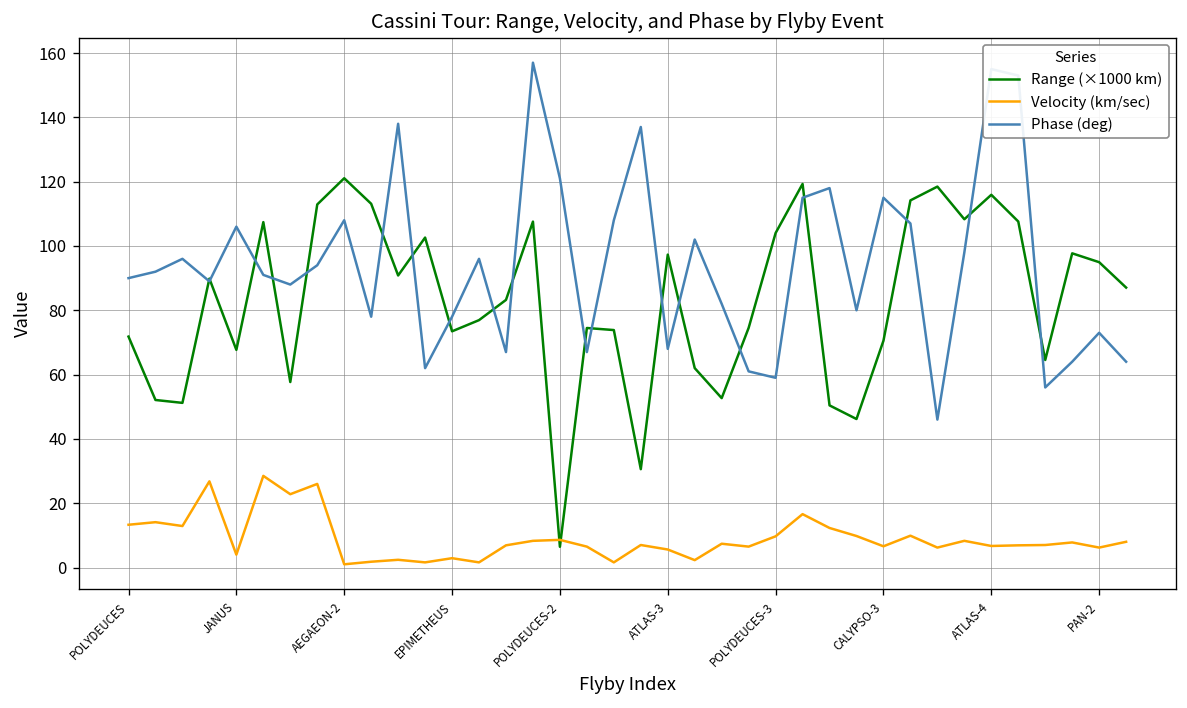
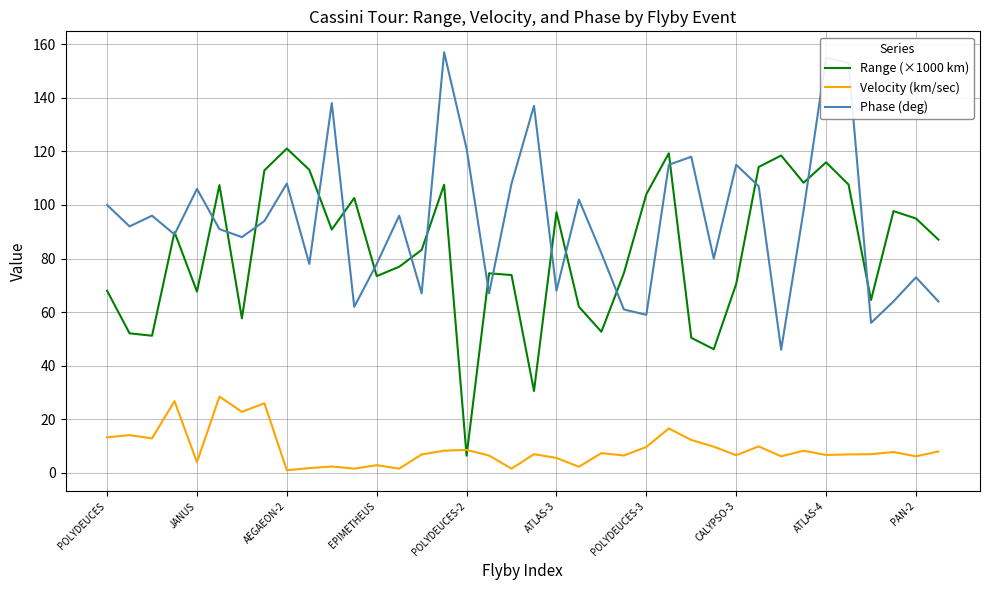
Range (×1000 km), POLYDEUCES: 72 -> 68
Phase (deg), POLYDEUCES: 90 -> 100
